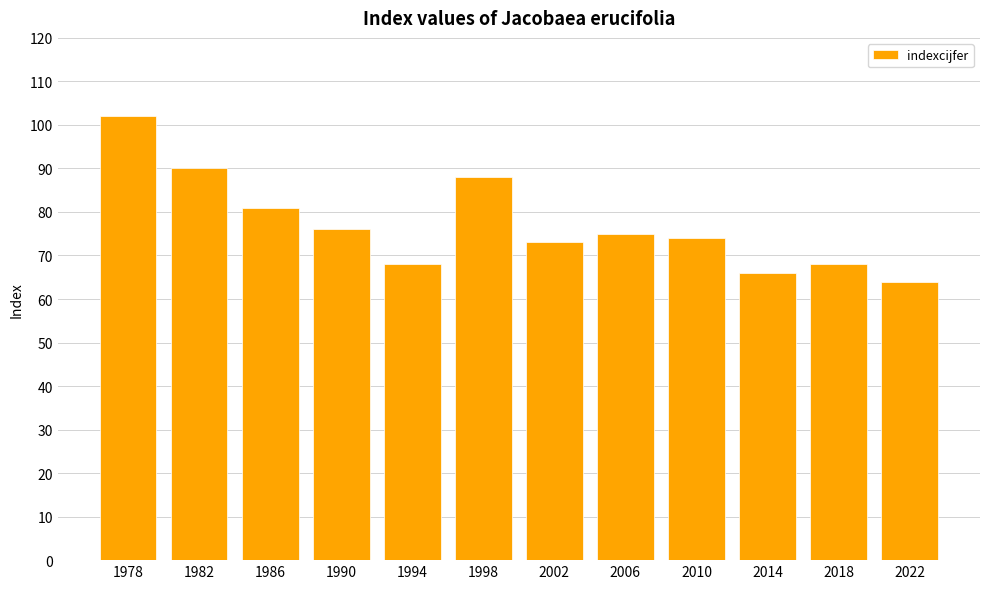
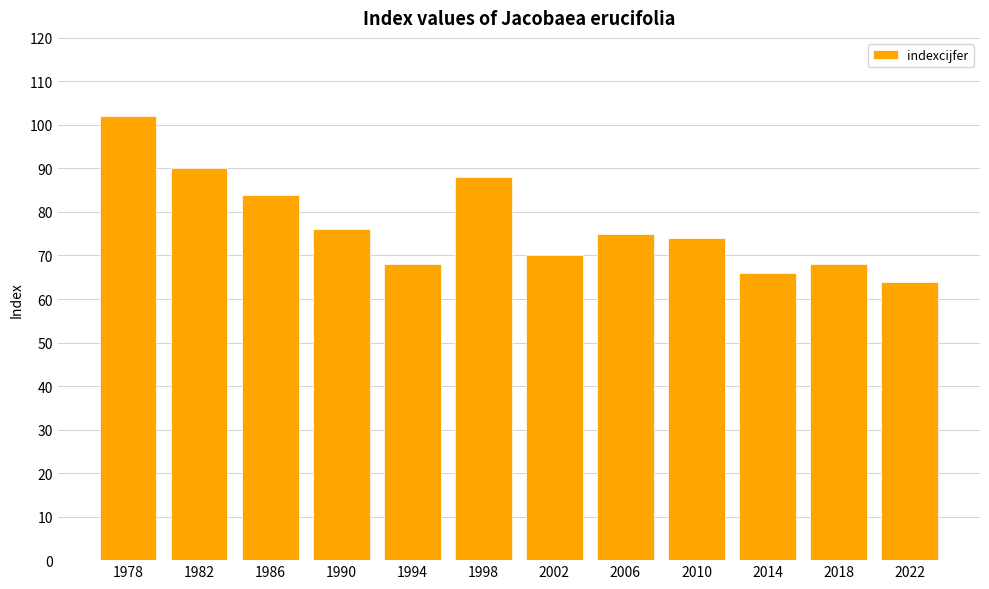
1986: 81 -> 84
2002: 73 -> 70
